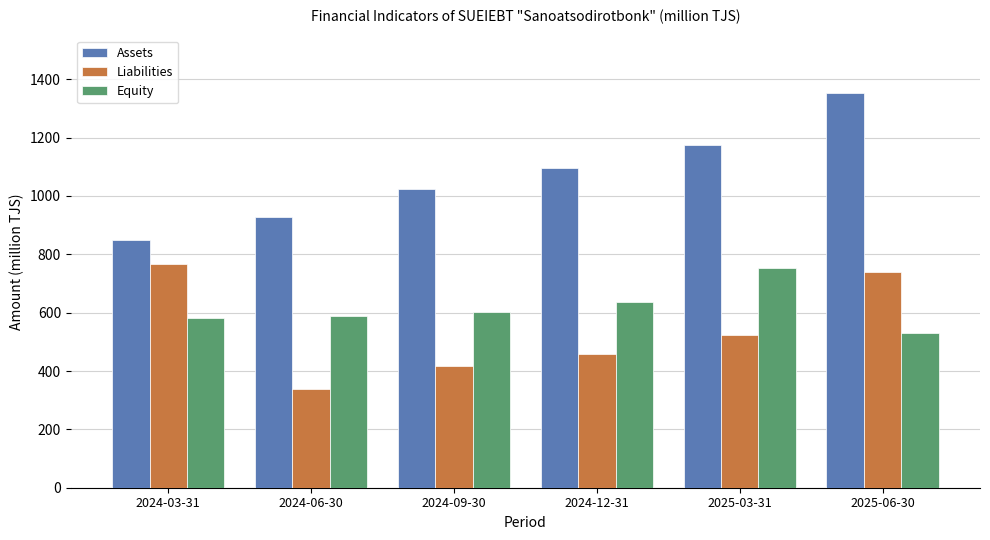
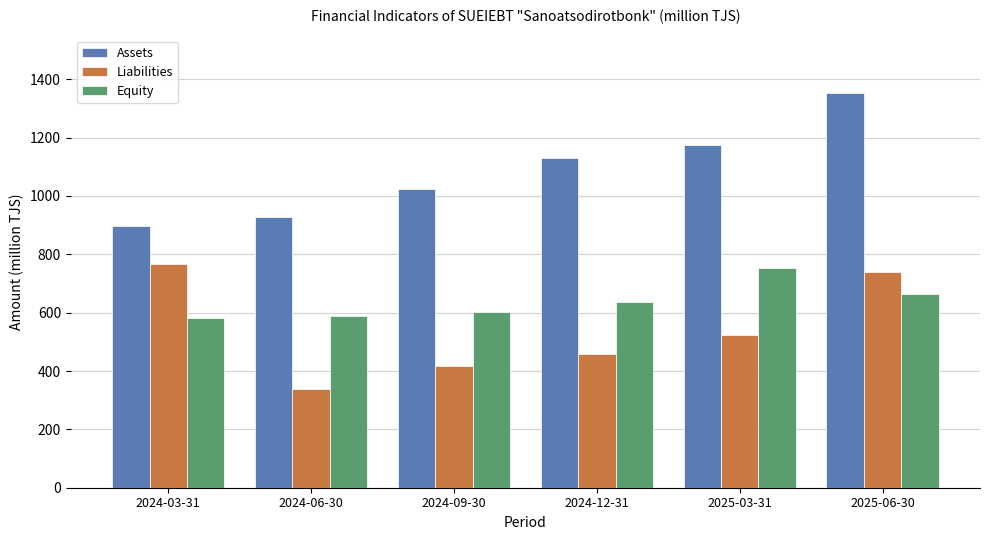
Assets, 2024-03-31: 850 -> 900
Assets, 2024-12-31: 1100 -> 1130
Equity, 2025-06-30: 530 -> 660
